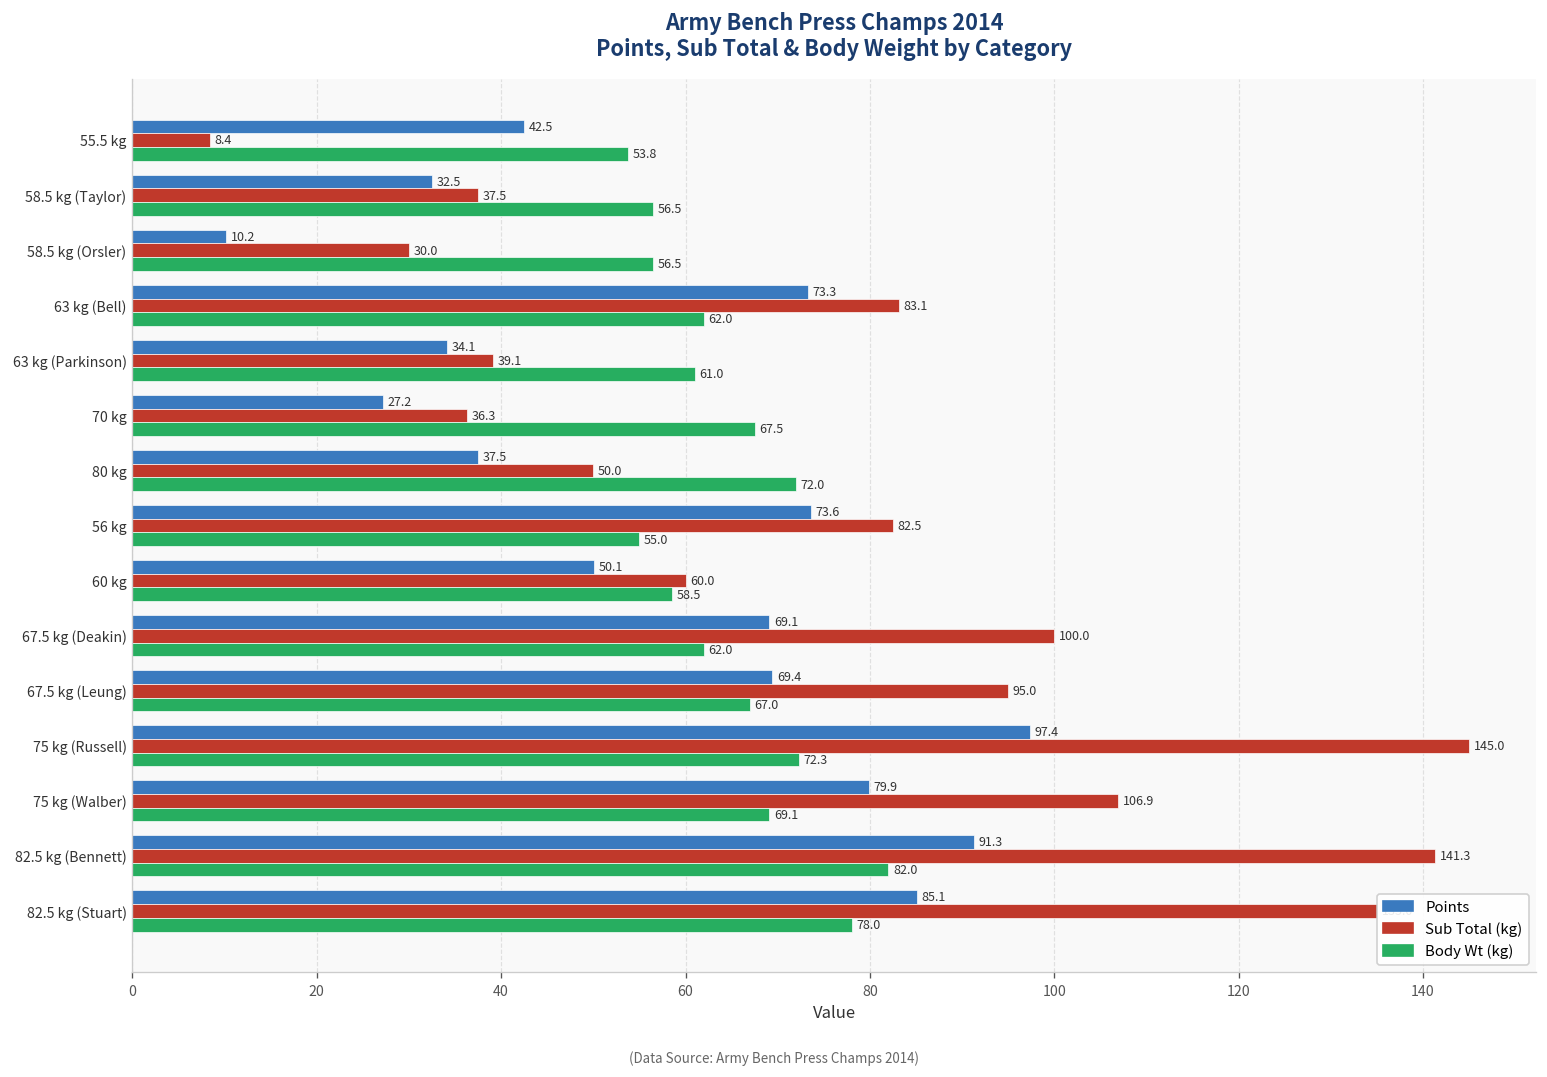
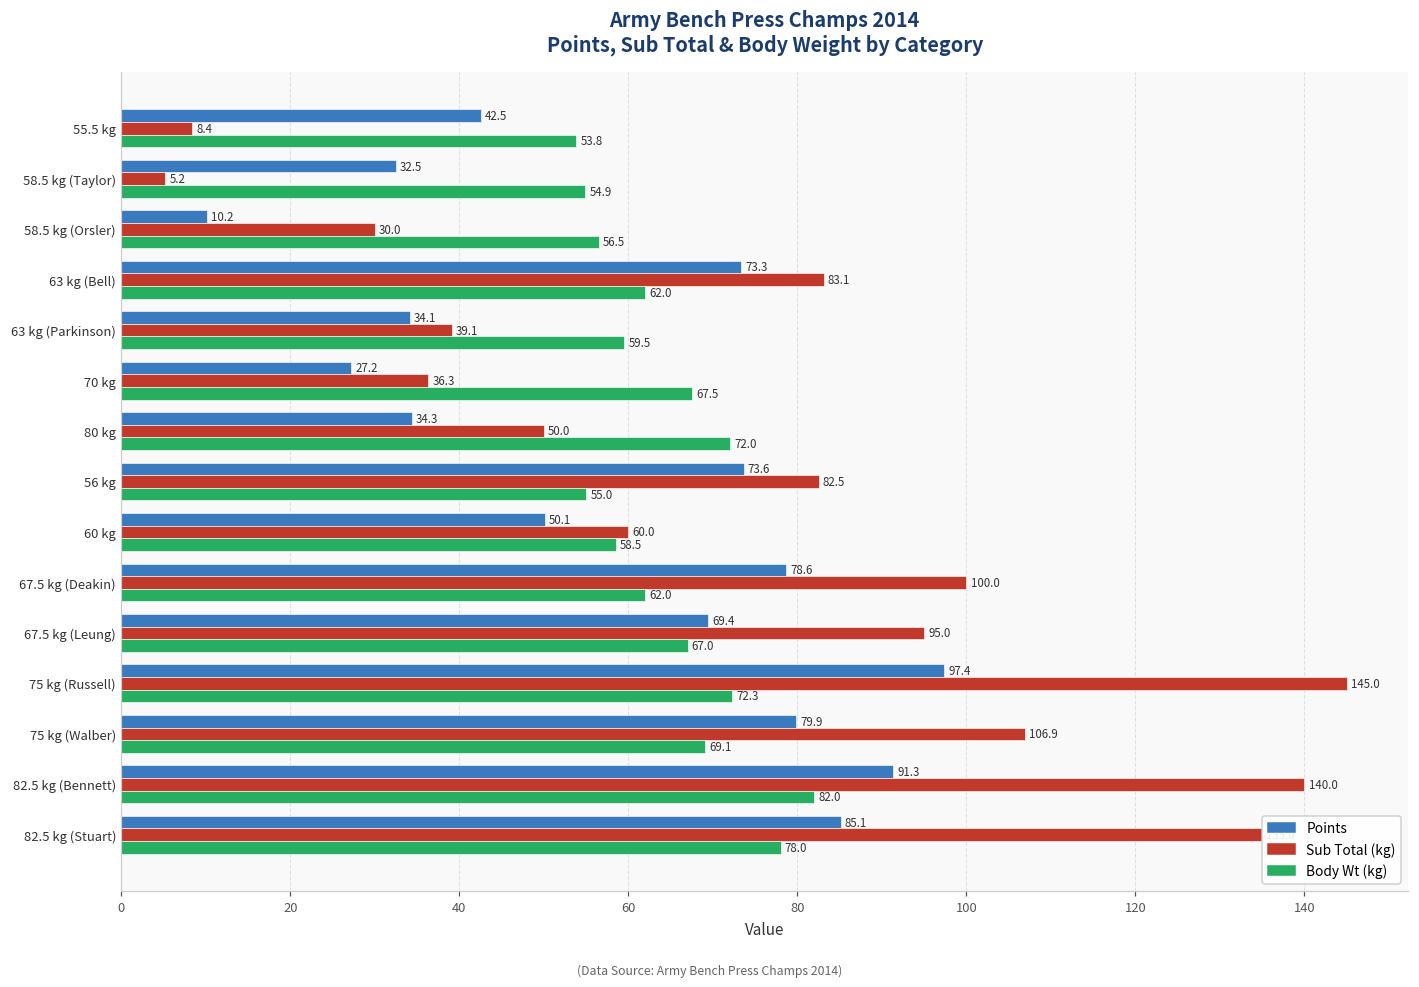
Sub Total (kg), 58.5 kg (Taylor): 37.5 -> 5.2
Body Wt (kg), 58.5 kg (Taylor): 56.5 -> 54.9
Body Wt (kg), 63 kg (Parkinson): 61.0 -> 59.5
Points, 80 kg: 37.5 -> 34.3
Points, 67.5 kg (Deakin): 69.1 -> 78.6
Sub Total (kg), 82.5 kg (Bennett): 141.3 -> 140.0
